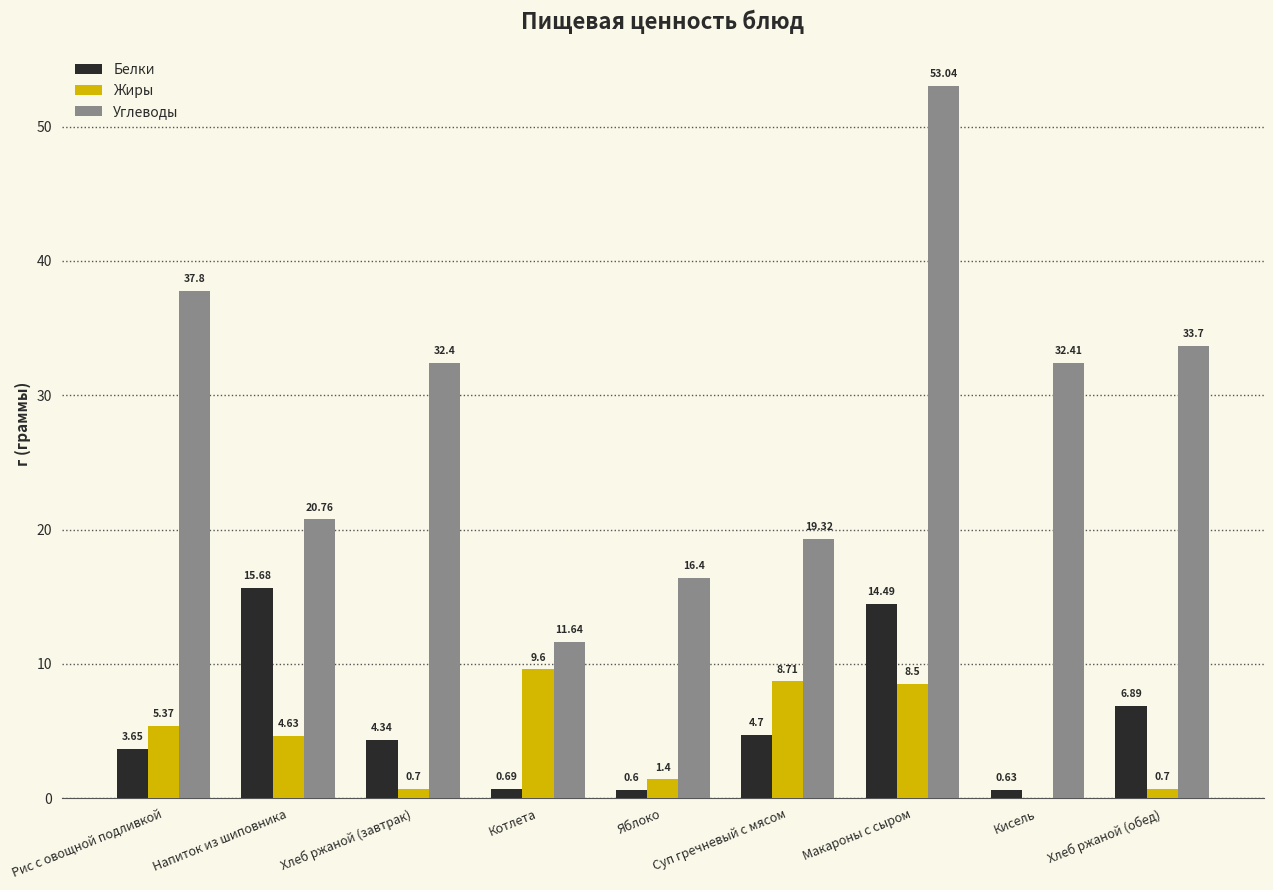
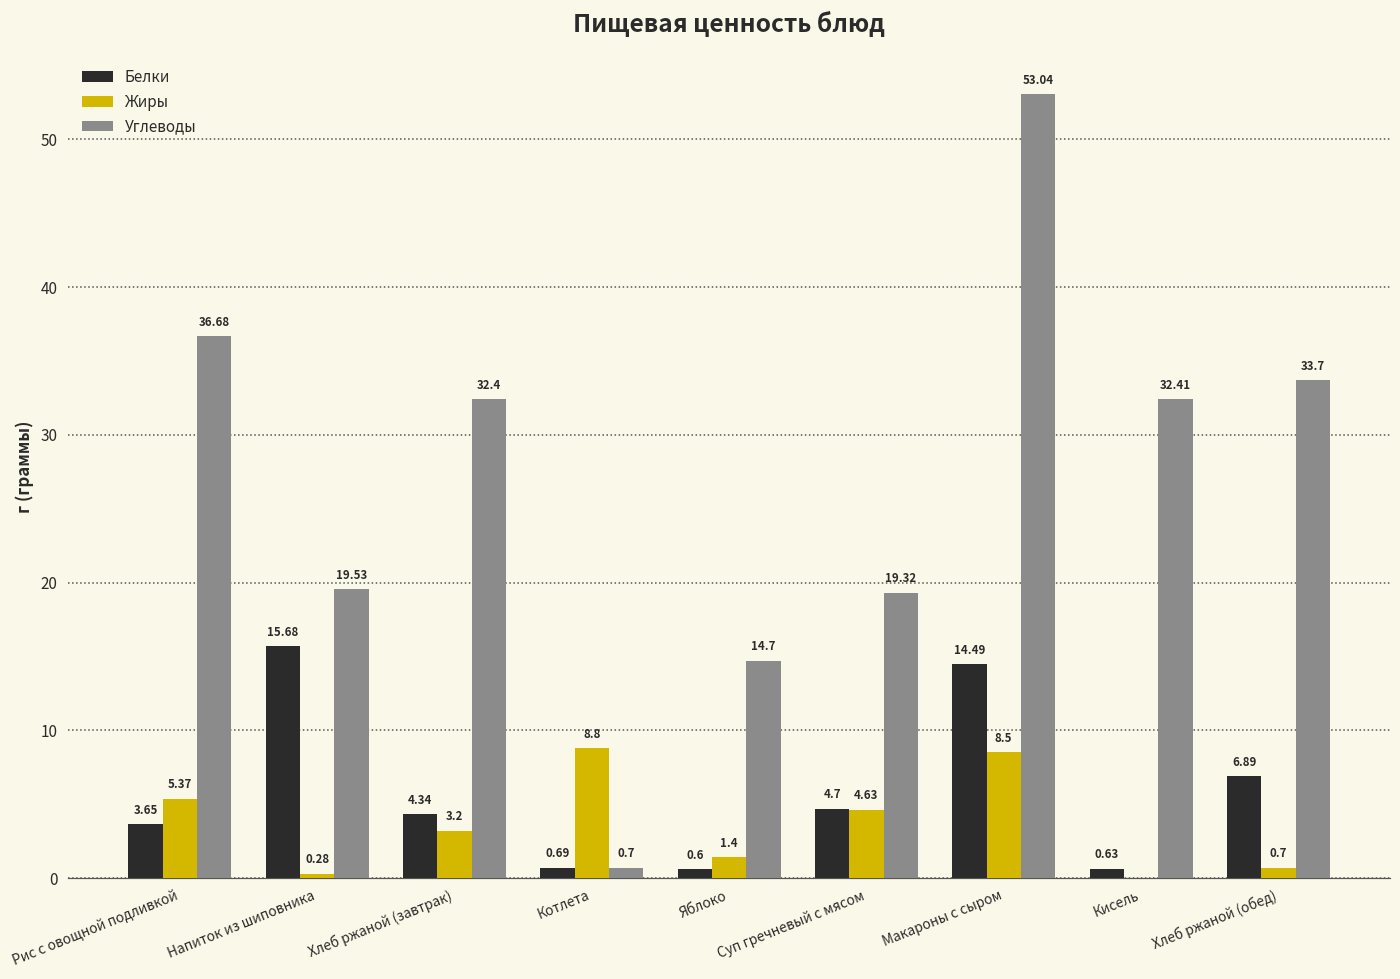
Углеводы, Рис с овощной подливкой: 37.8 -> 36.68
Жиры, Напиток из шиповника: 4.63 -> 0.28
Углеводы, Напиток из шиповника: 20.76 -> 19.53
Жиры, Хлеб ржаной (завтрак): 0.7 -> 3.2
Жиры, Котлета: 9.6 -> 8.8
Углеводы, Котлета: 11.64 -> 0.7
Углеводы, Яблоко: 16.4 -> 14.7
Жиры, Суп гречневый с мясом: 8.71 -> 4.63
